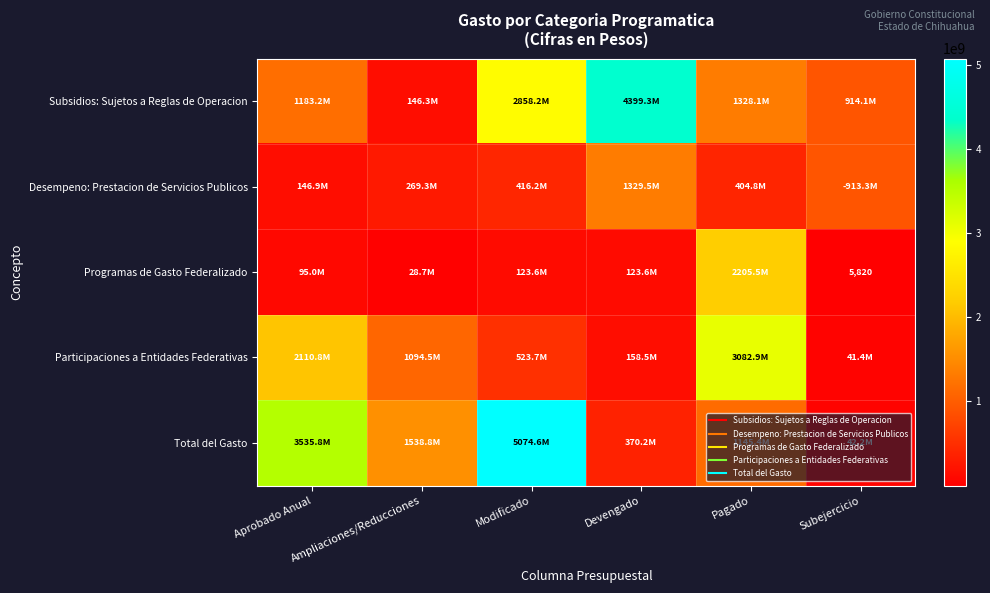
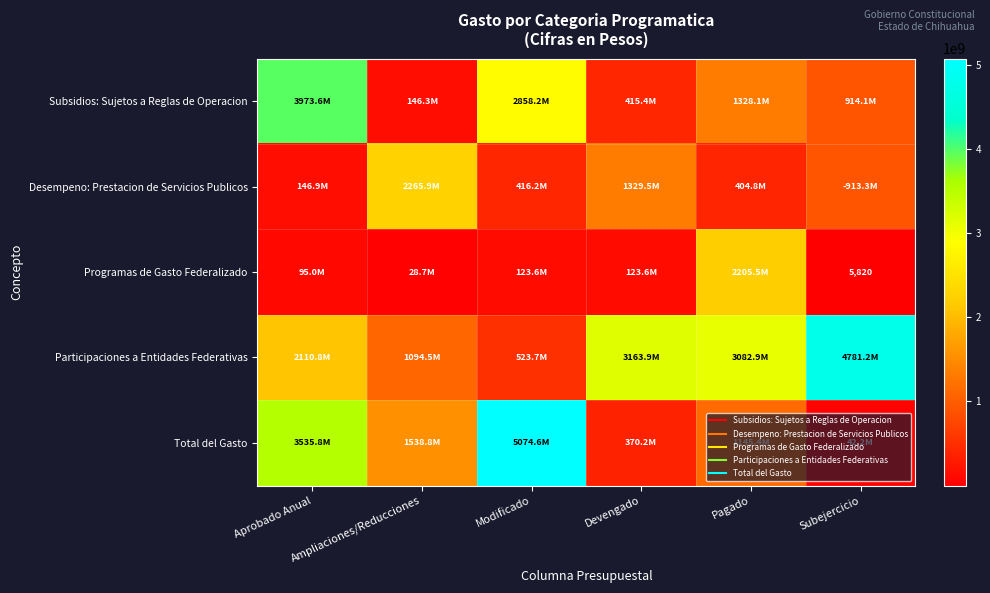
Subsidios: Sujetos a Reglas de Operacion, Aprobado Anual: 1183.2M -> 3973.6M
Subsidios: Sujetos a Reglas de Operacion, Devengado: 4399.3M -> 415.4M
Desempeno: Prestacion de Servicios Publicos, Ampliaciones/Reducciones: 269.3M -> 2265.9M
Participaciones a Entidades Federativas, Devengado: 158.5M -> 3163.9M
Participaciones a Entidades Federativas, Subejercicio: 41.4M -> 4781.2M
